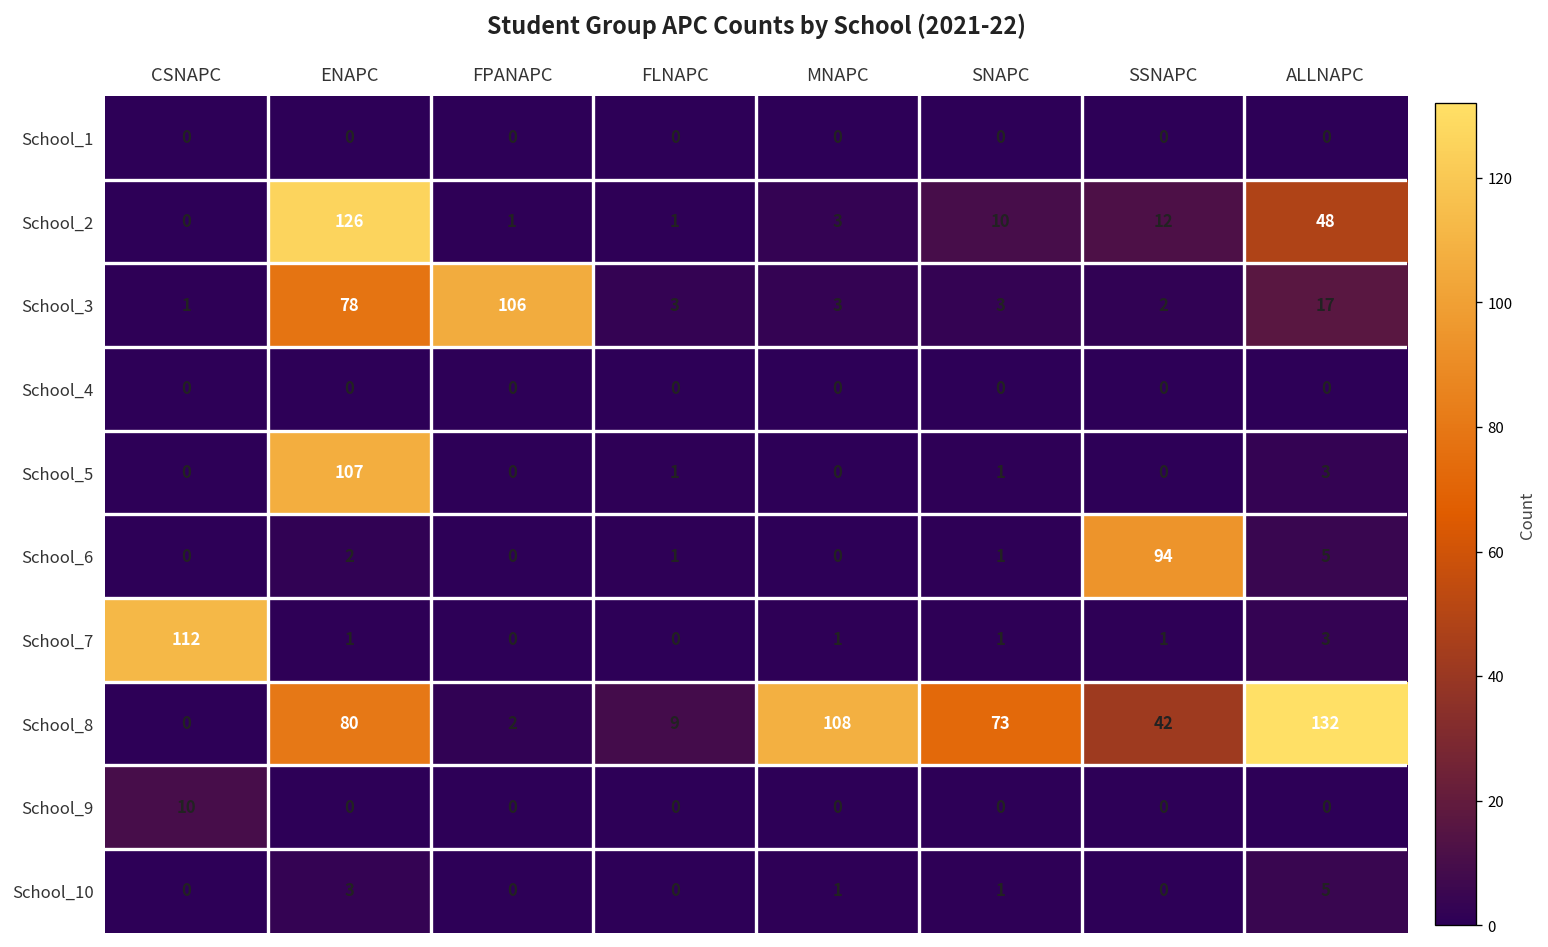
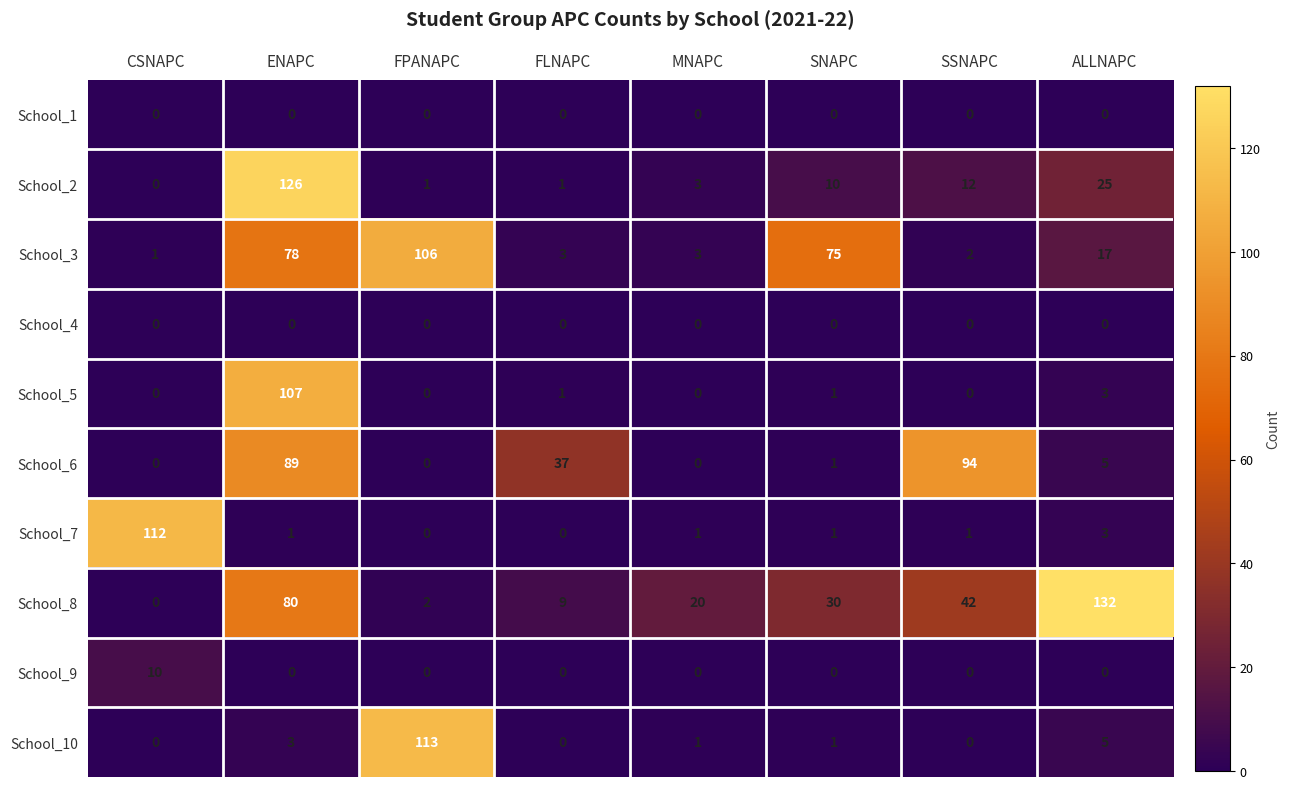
School_2, ALLNAPC: 48 -> 25
School_3, SNAPC: 3 -> 75
School_6, ENAPC: 2 -> 89
School_6, FLNAPC: 1 -> 37
School_8, MNAPC: 108 -> 20
School_8, SNAPC: 73 -> 30
School_10, FPANAPC: 0 -> 113
